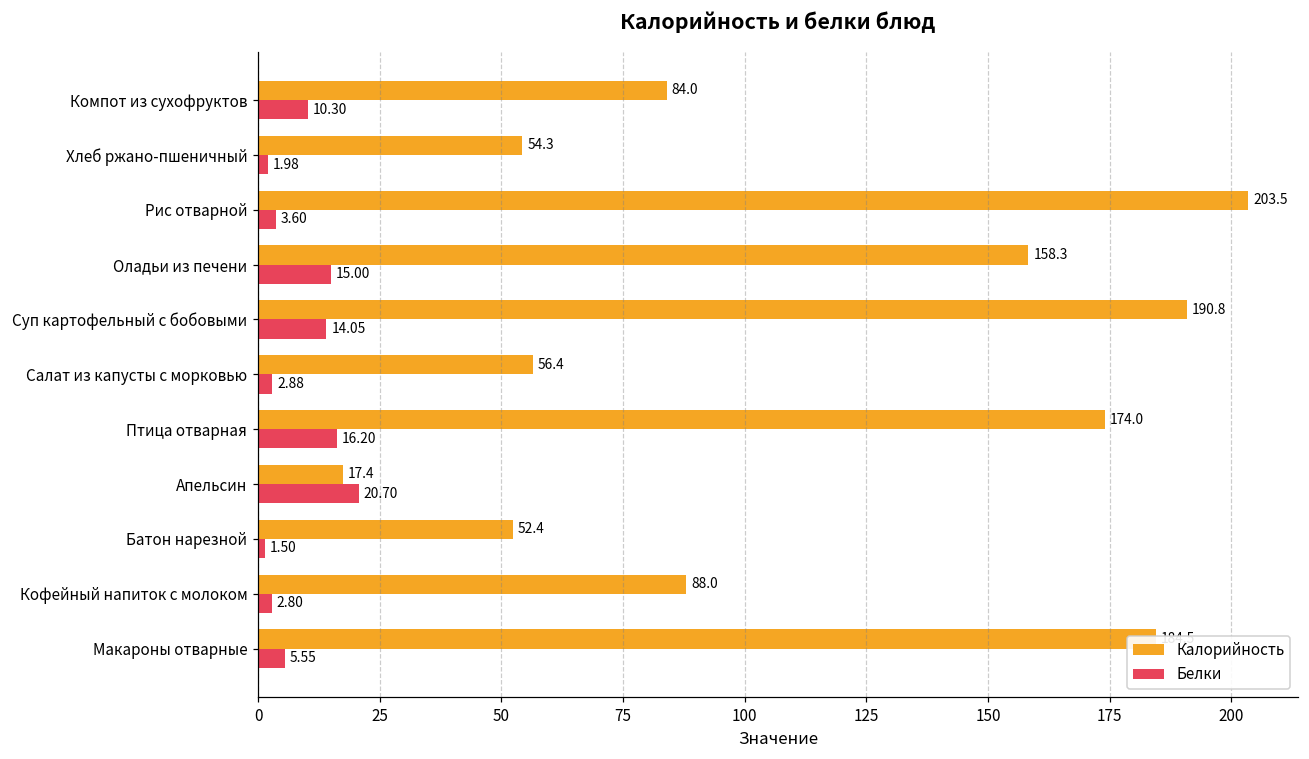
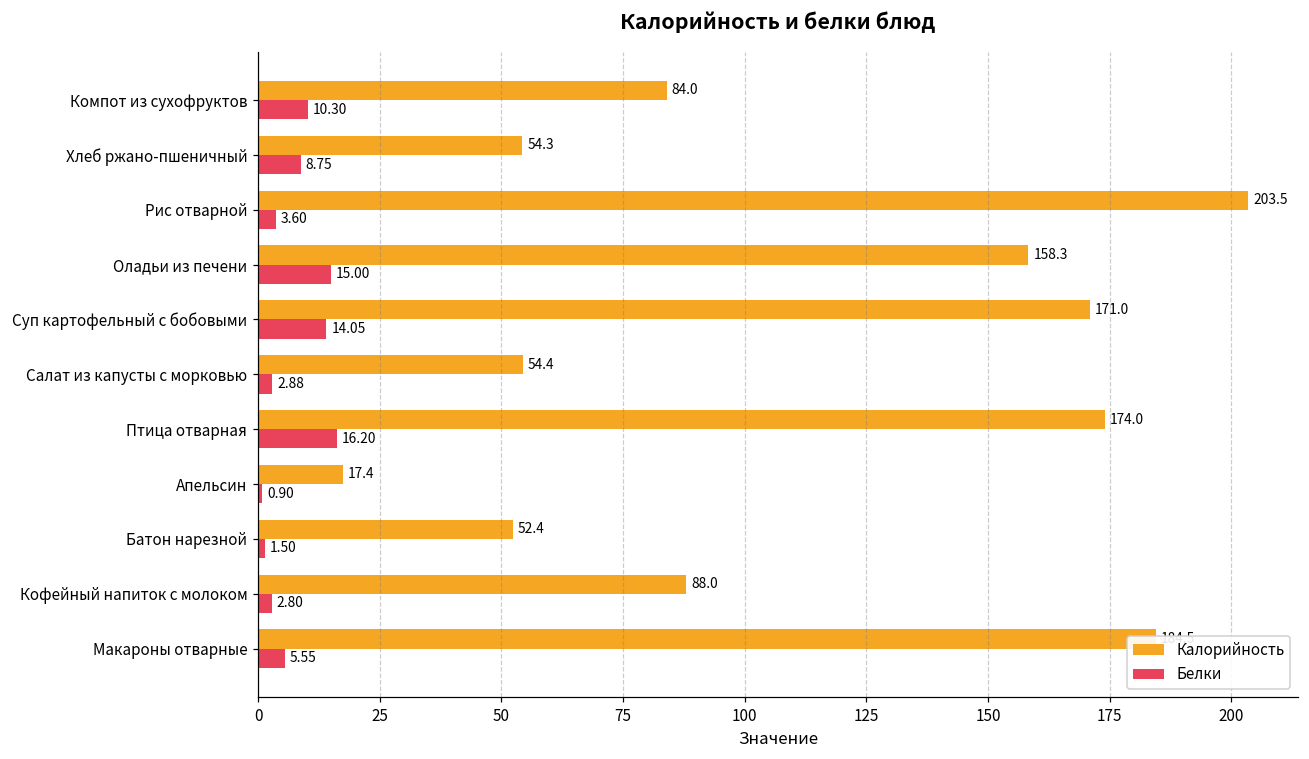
Белки, Хлеб ржано-пшеничный: 1.98 -> 8.75
Калорийность, Суп картофельный с бобовыми: 190.8 -> 171.0
Калорийность, Салат из капусты с морковью: 56.4 -> 54.4
Белки, Апельсин: 20.70 -> 0.90
